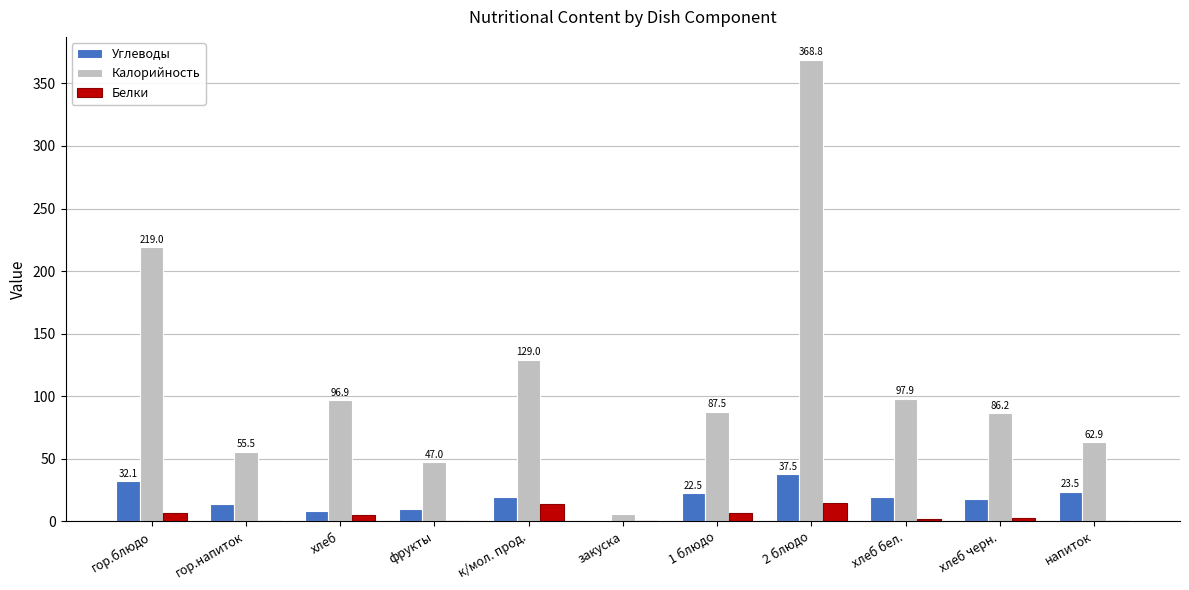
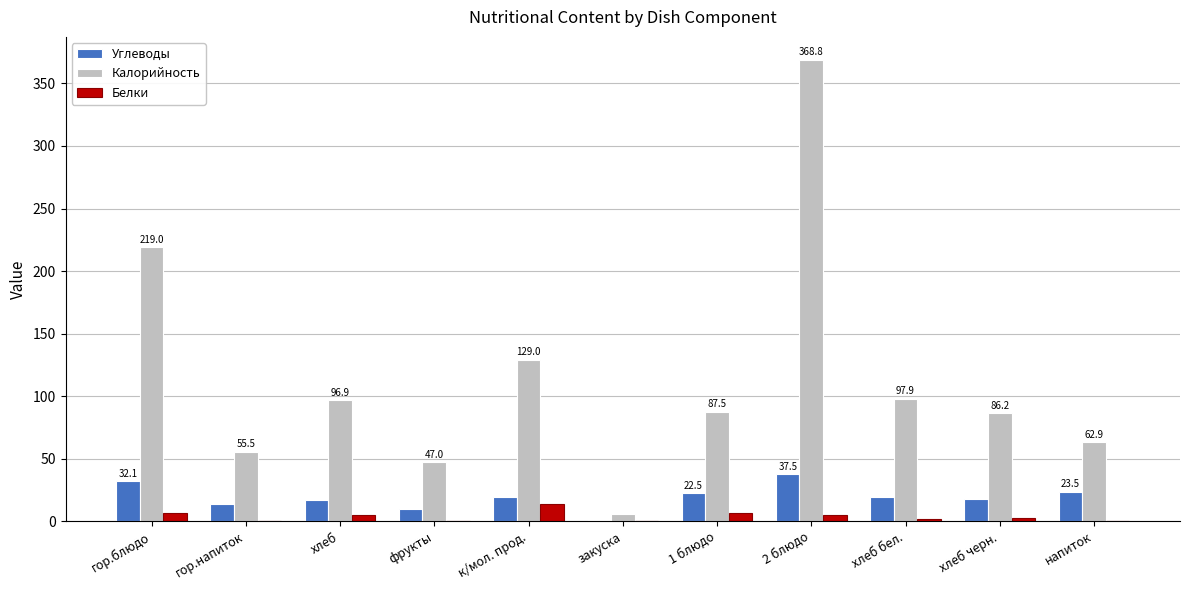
Углеводы, хлеб: 9 -> 17
Белки, 2 блюдо: 14 -> 5
